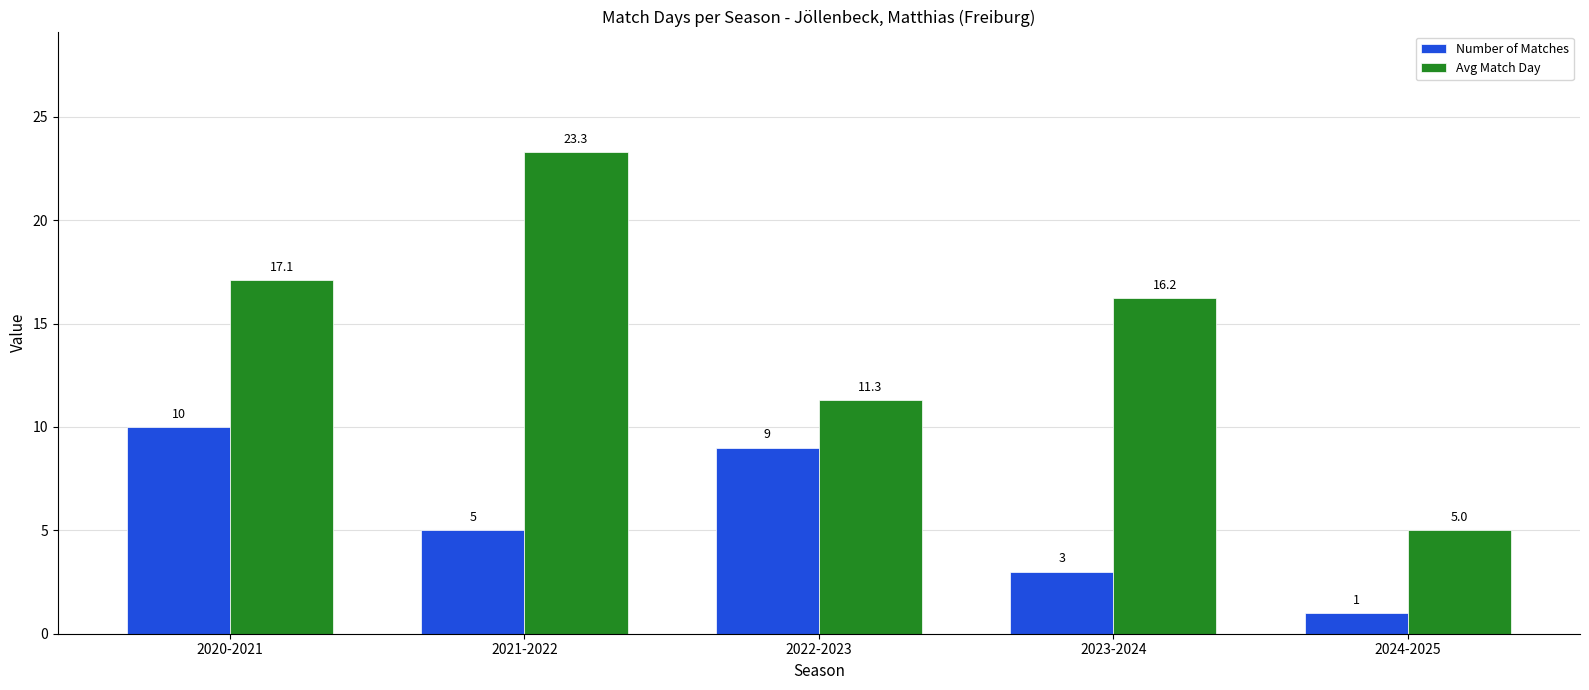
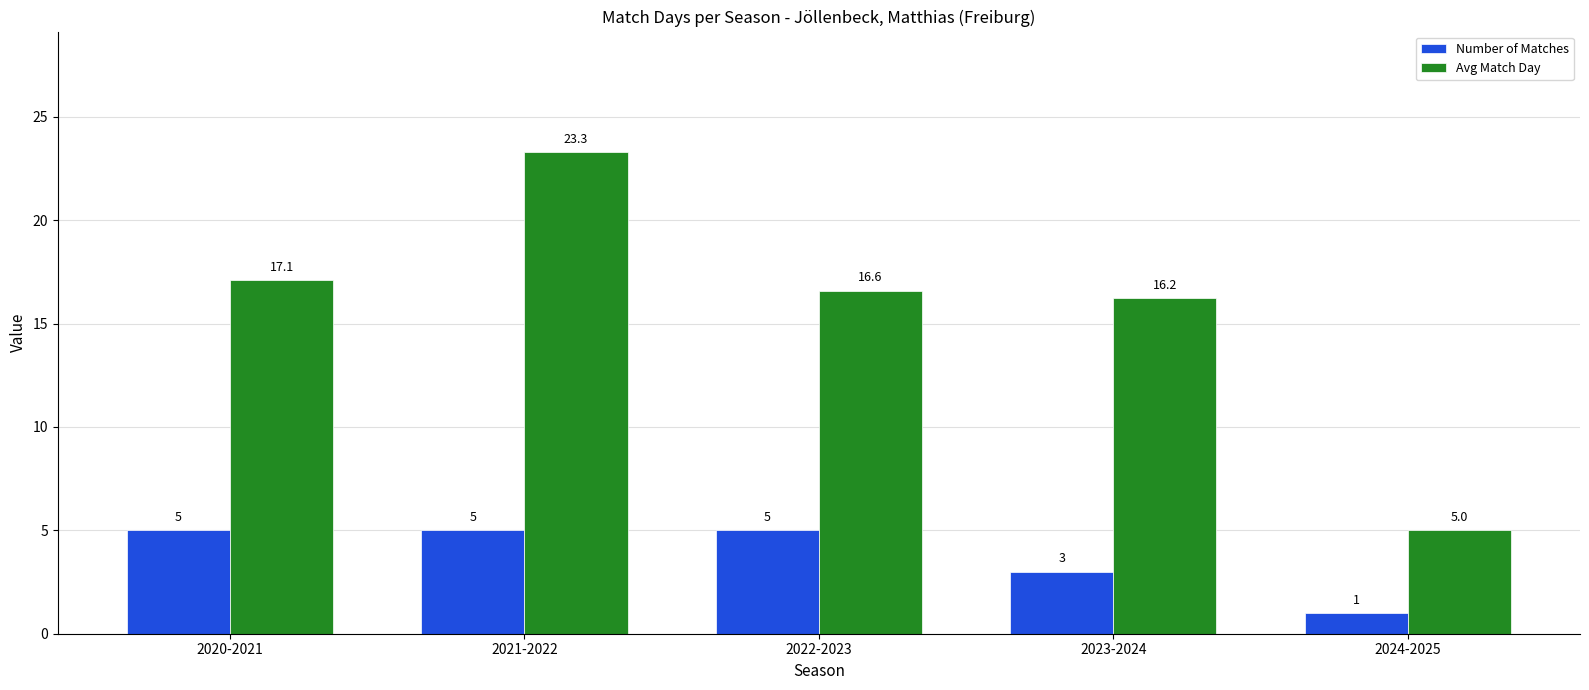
Number of Matches, 2020-2021: 10 -> 5
Number of Matches, 2022-2023: 9 -> 5
Avg Match Day, 2022-2023: 11.3 -> 16.6
